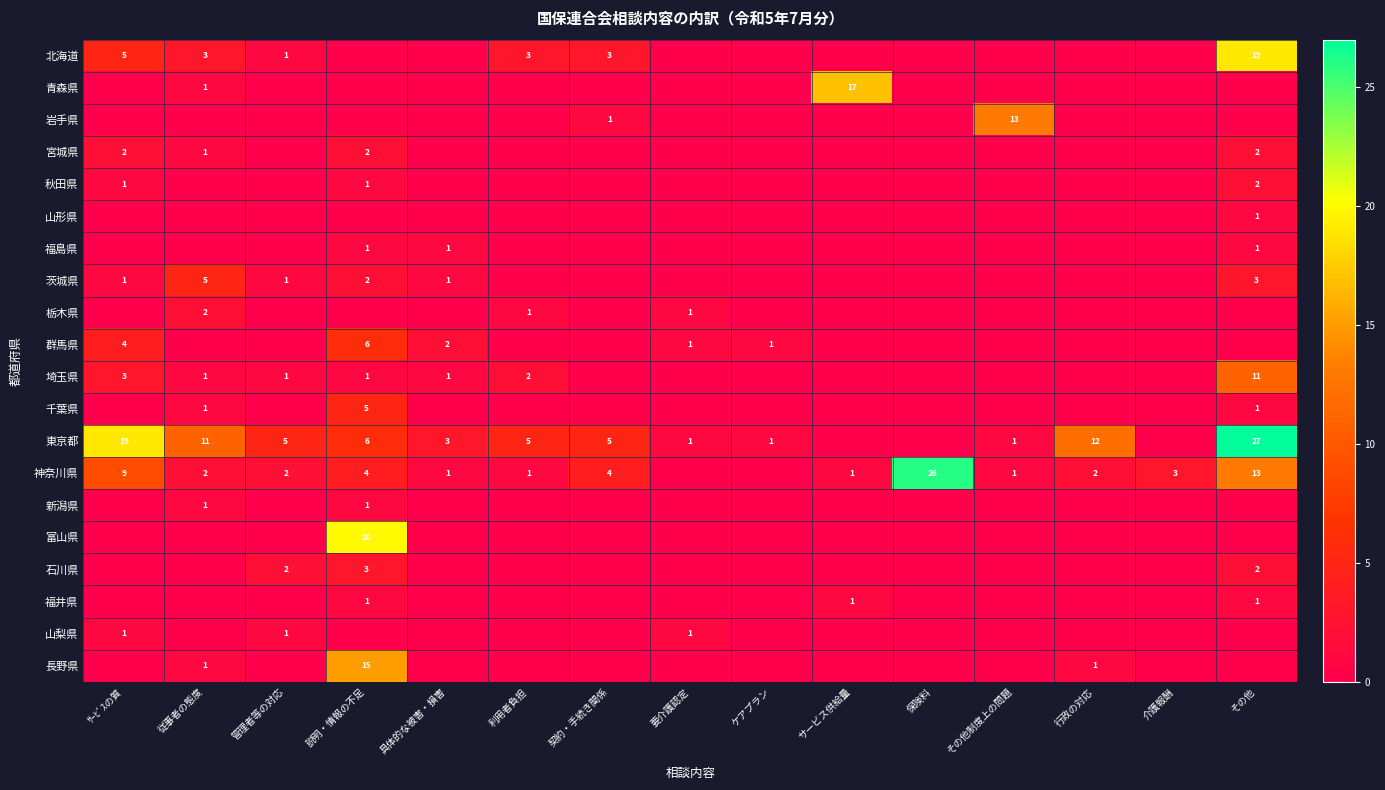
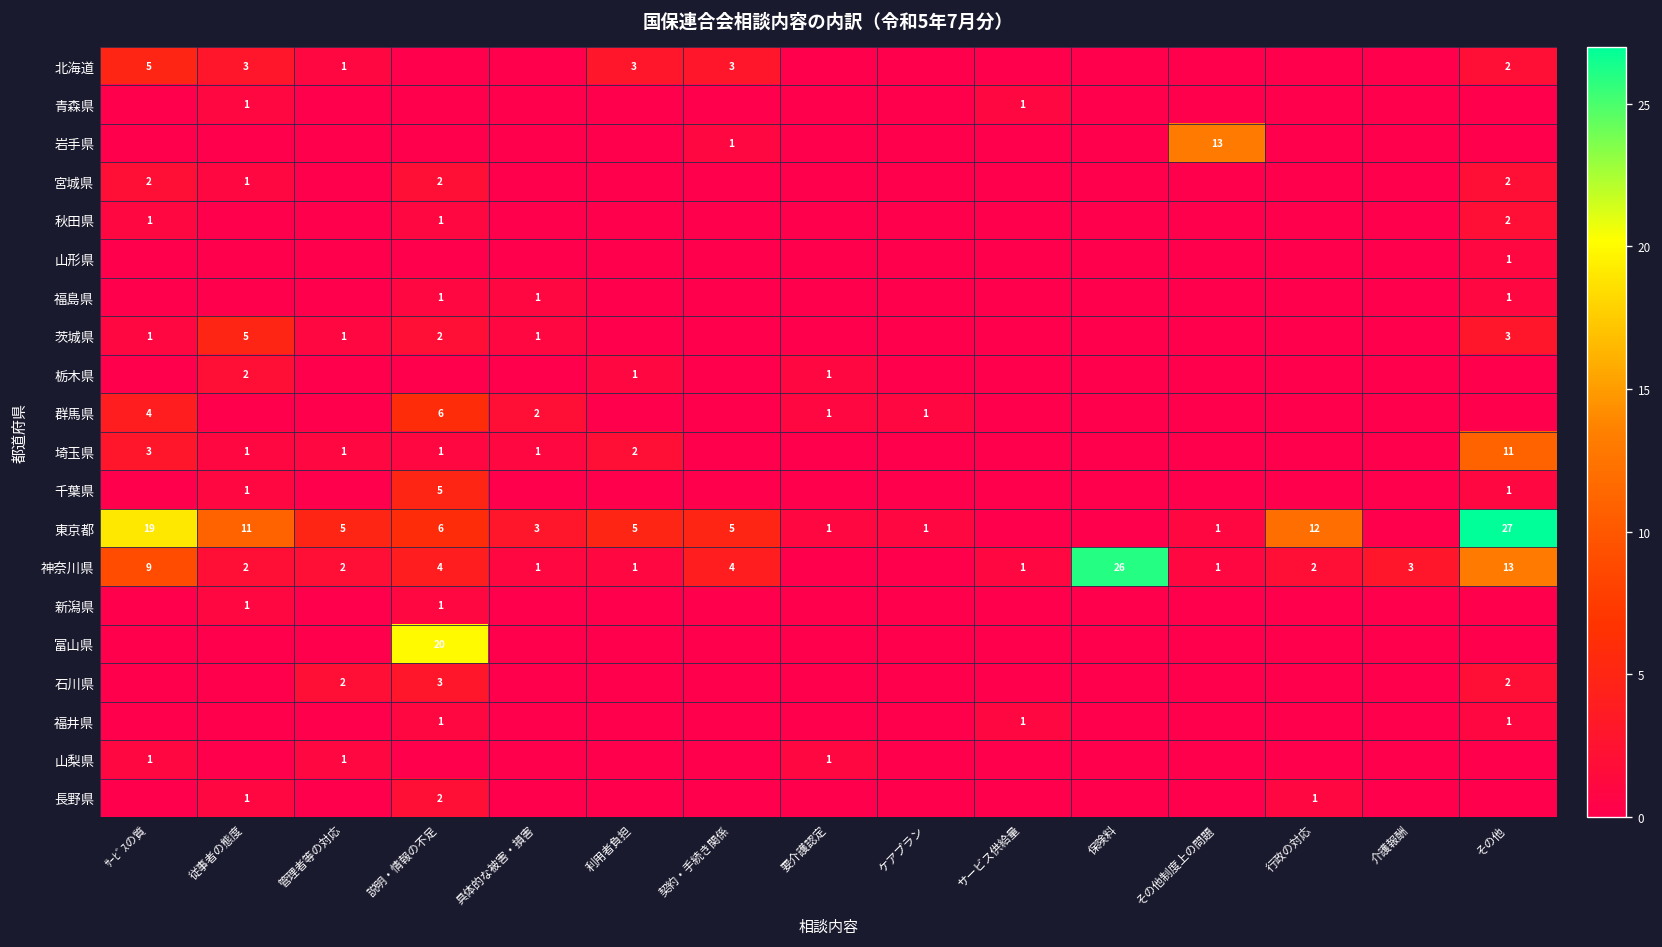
北海道, その他: 19 -> 2
青森県, サービス供給量: 17 -> 1
長野県, 説明・情報の不足: 15 -> 2
